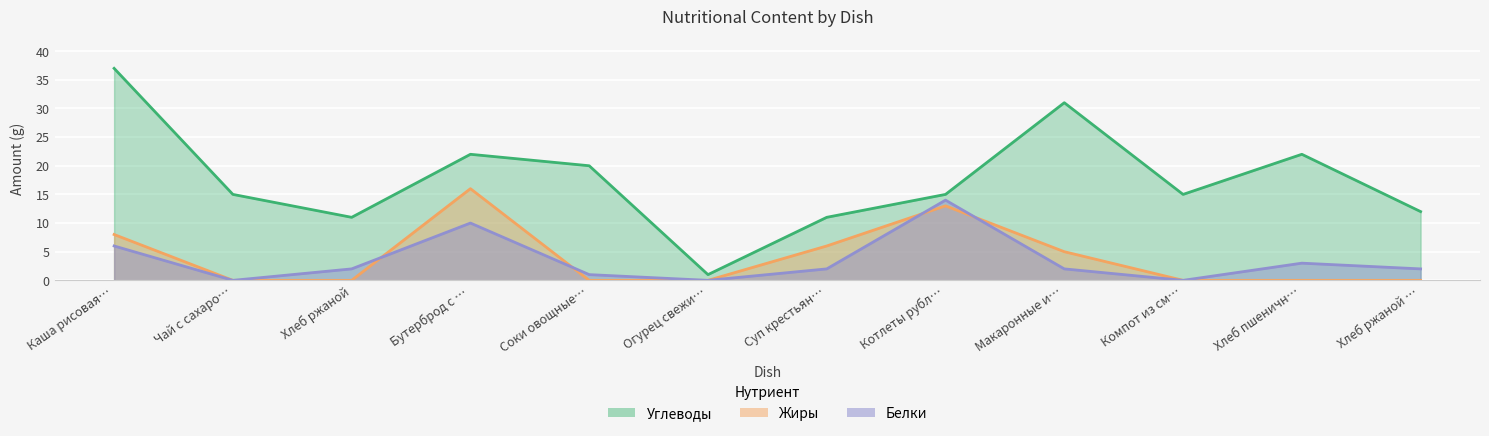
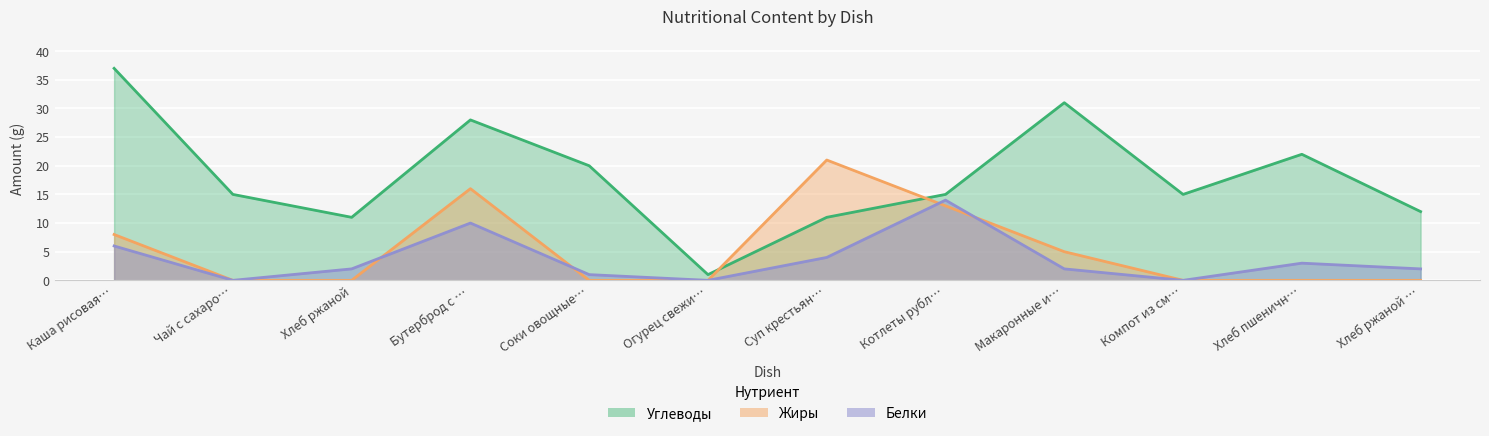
Углеводы, Бутерброд с …: 22 -> 28
Жиры, Суп крестьян…: 6 -> 21
Белки, Суп крестьян…: 2 -> 4
